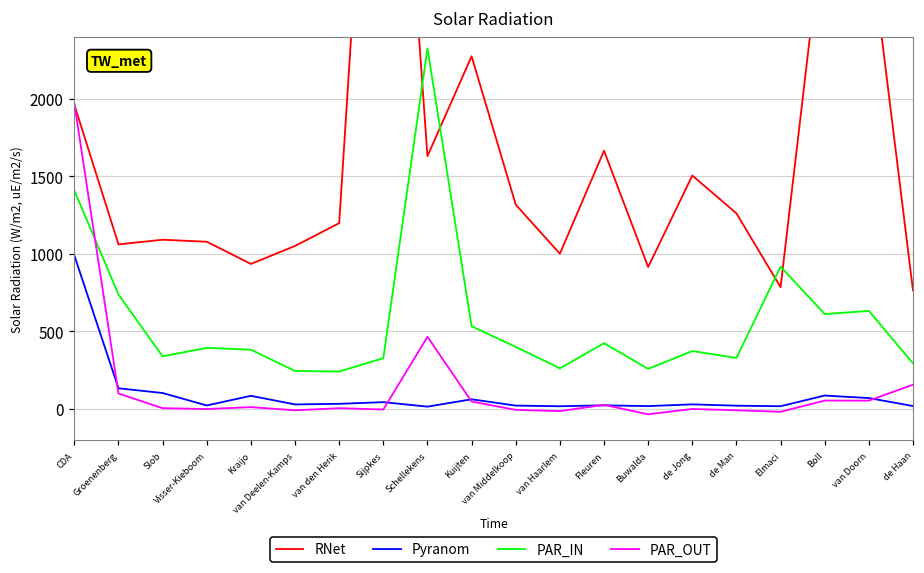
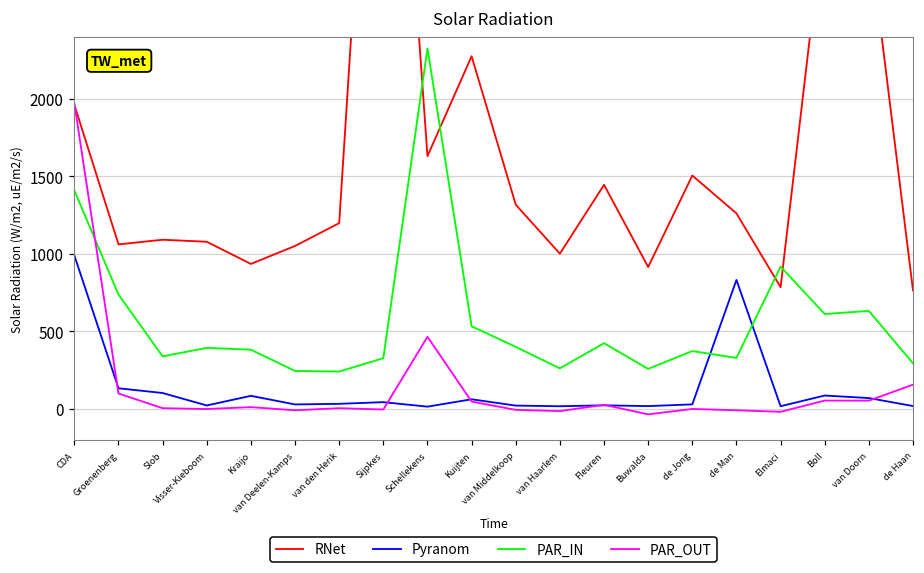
RNet, Fleuren: 1660 -> 1440
Pyranom, de Man: 20 -> 830
